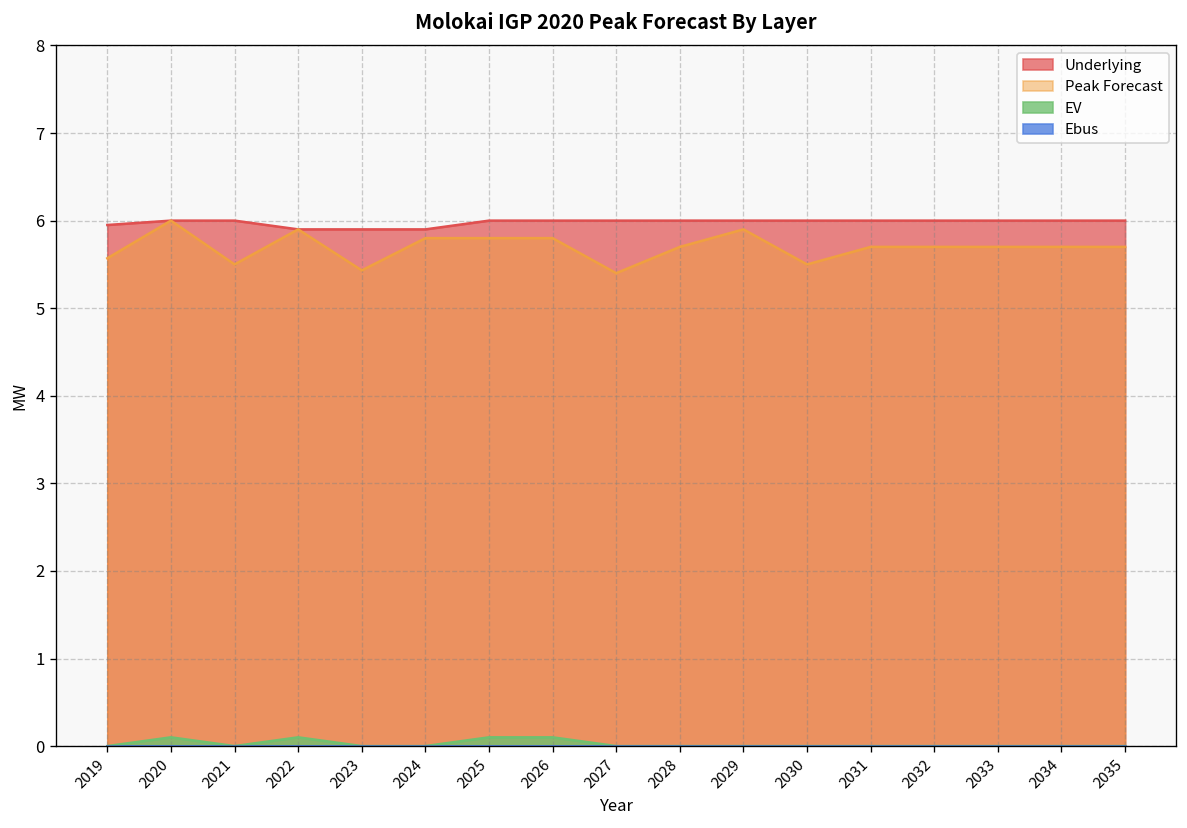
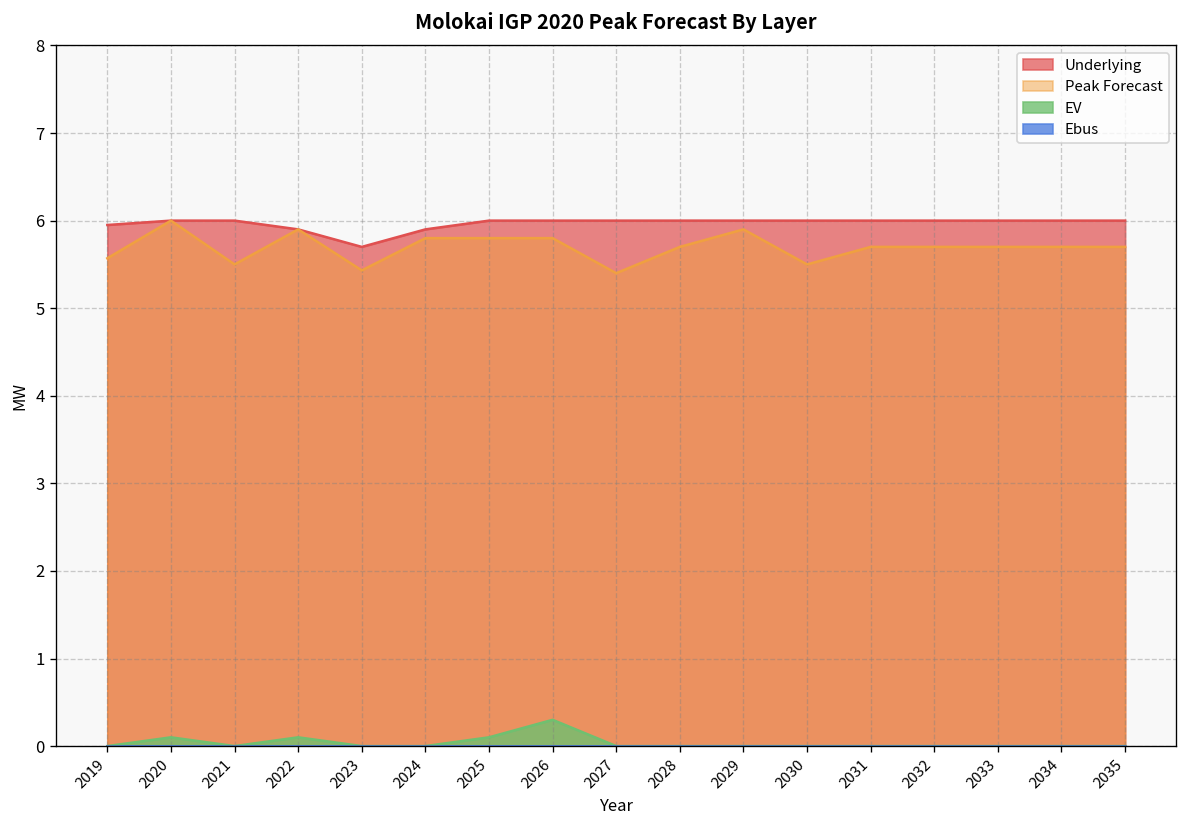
Underlying, 2023: 5.9 -> 5.7
EV, 2026: 0.1 -> 0.3
